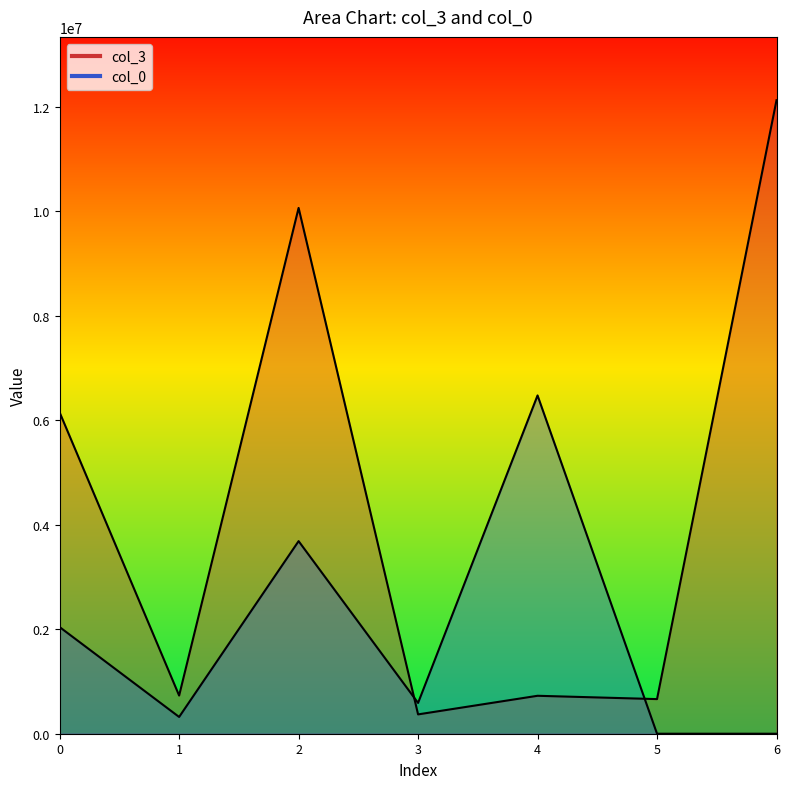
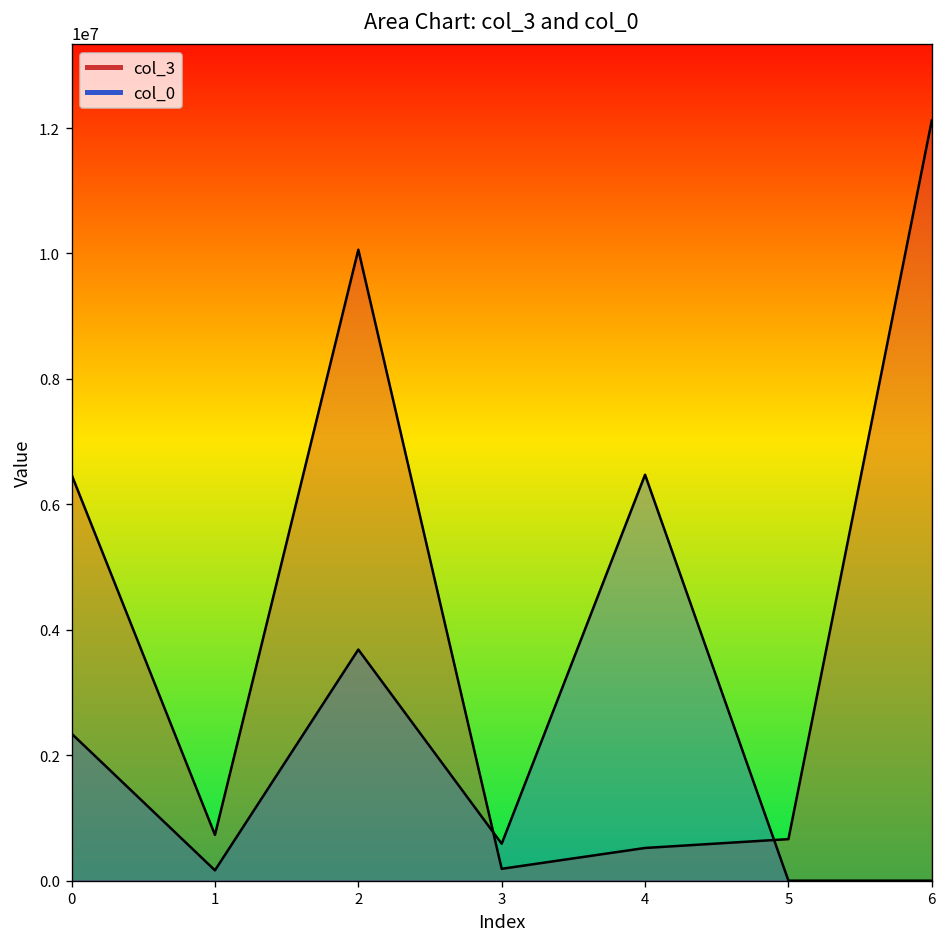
col_3, 0: 6100000 -> 6500000
col_0, 0: 2000000 -> 2300000
col_0, 1: 300000 -> 200000
col_3, 3: 400000 -> 200000
col_3, 4: 700000 -> 500000
